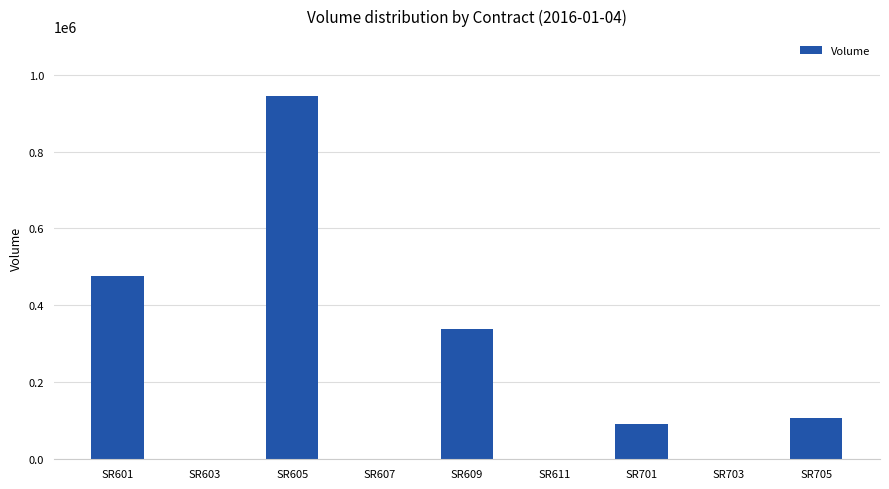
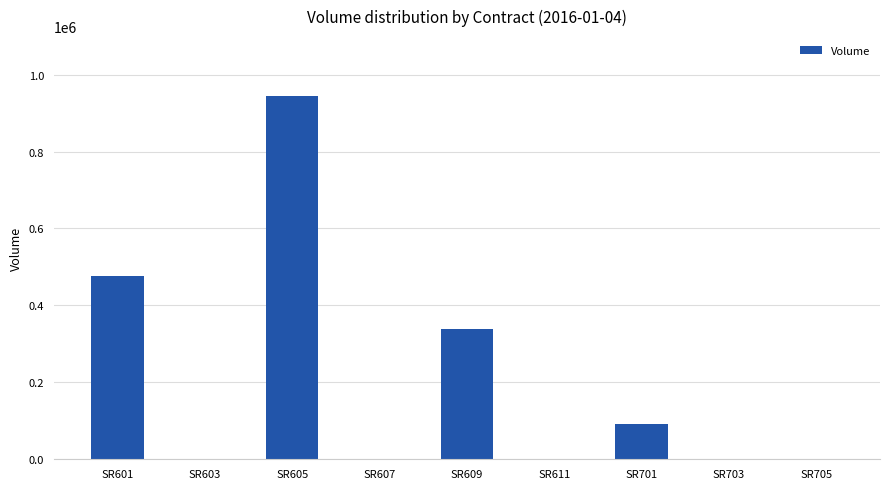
SR705: 110000 -> 0
